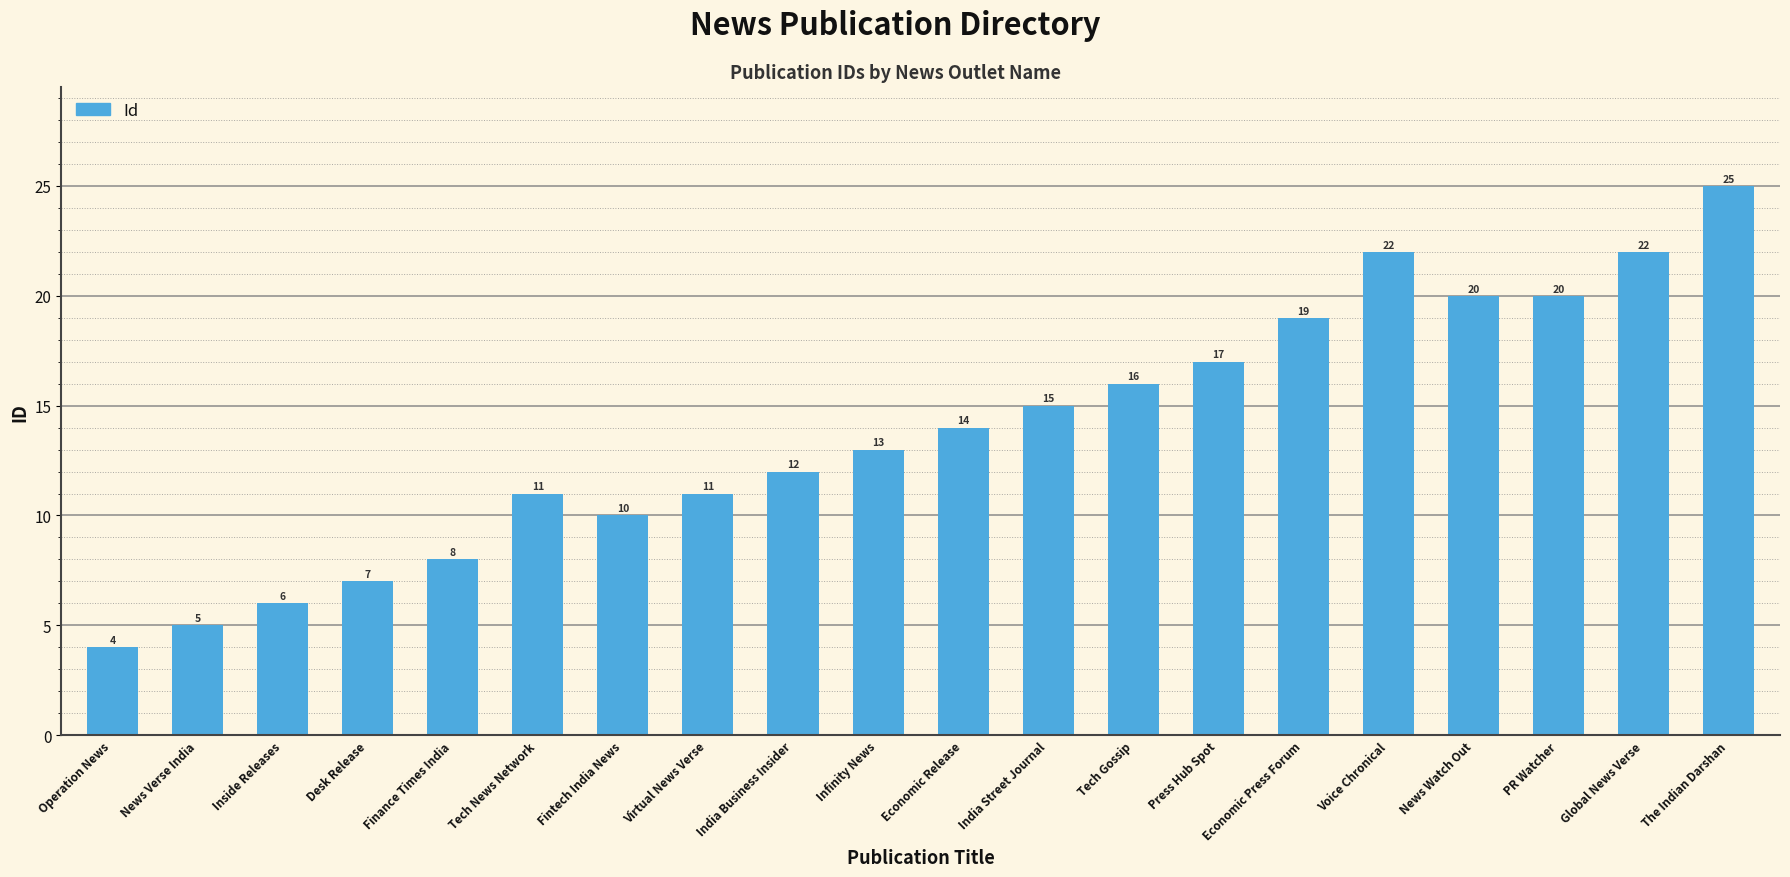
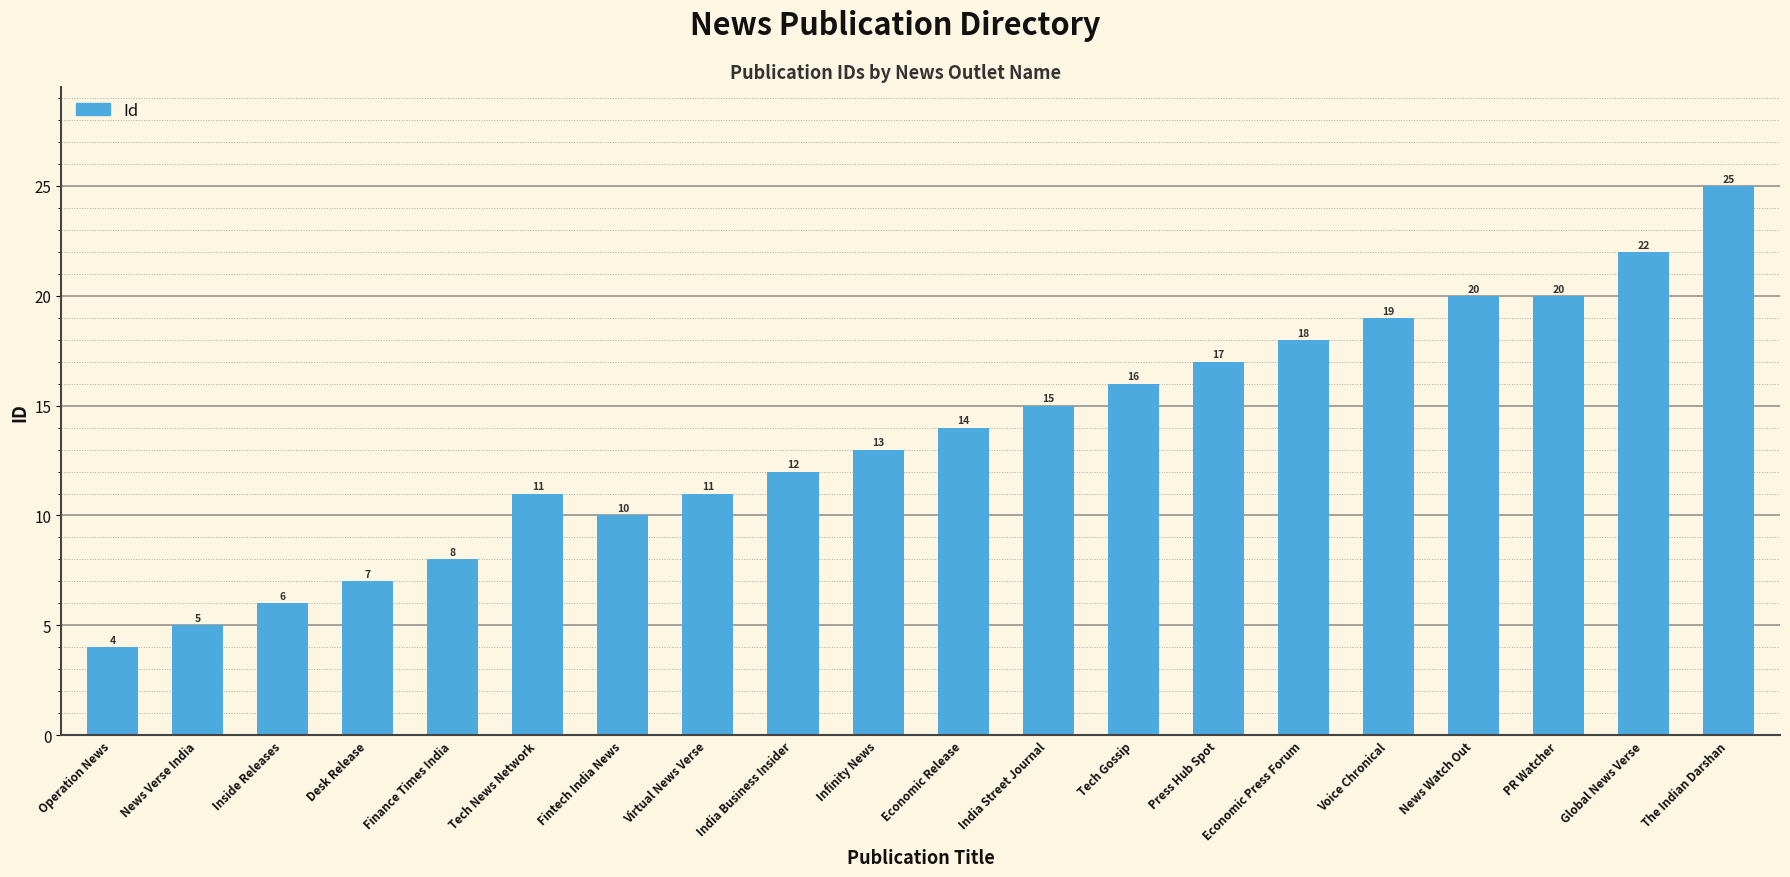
Economic Press Forum: 19 -> 18
Voice Chronical: 22 -> 19
